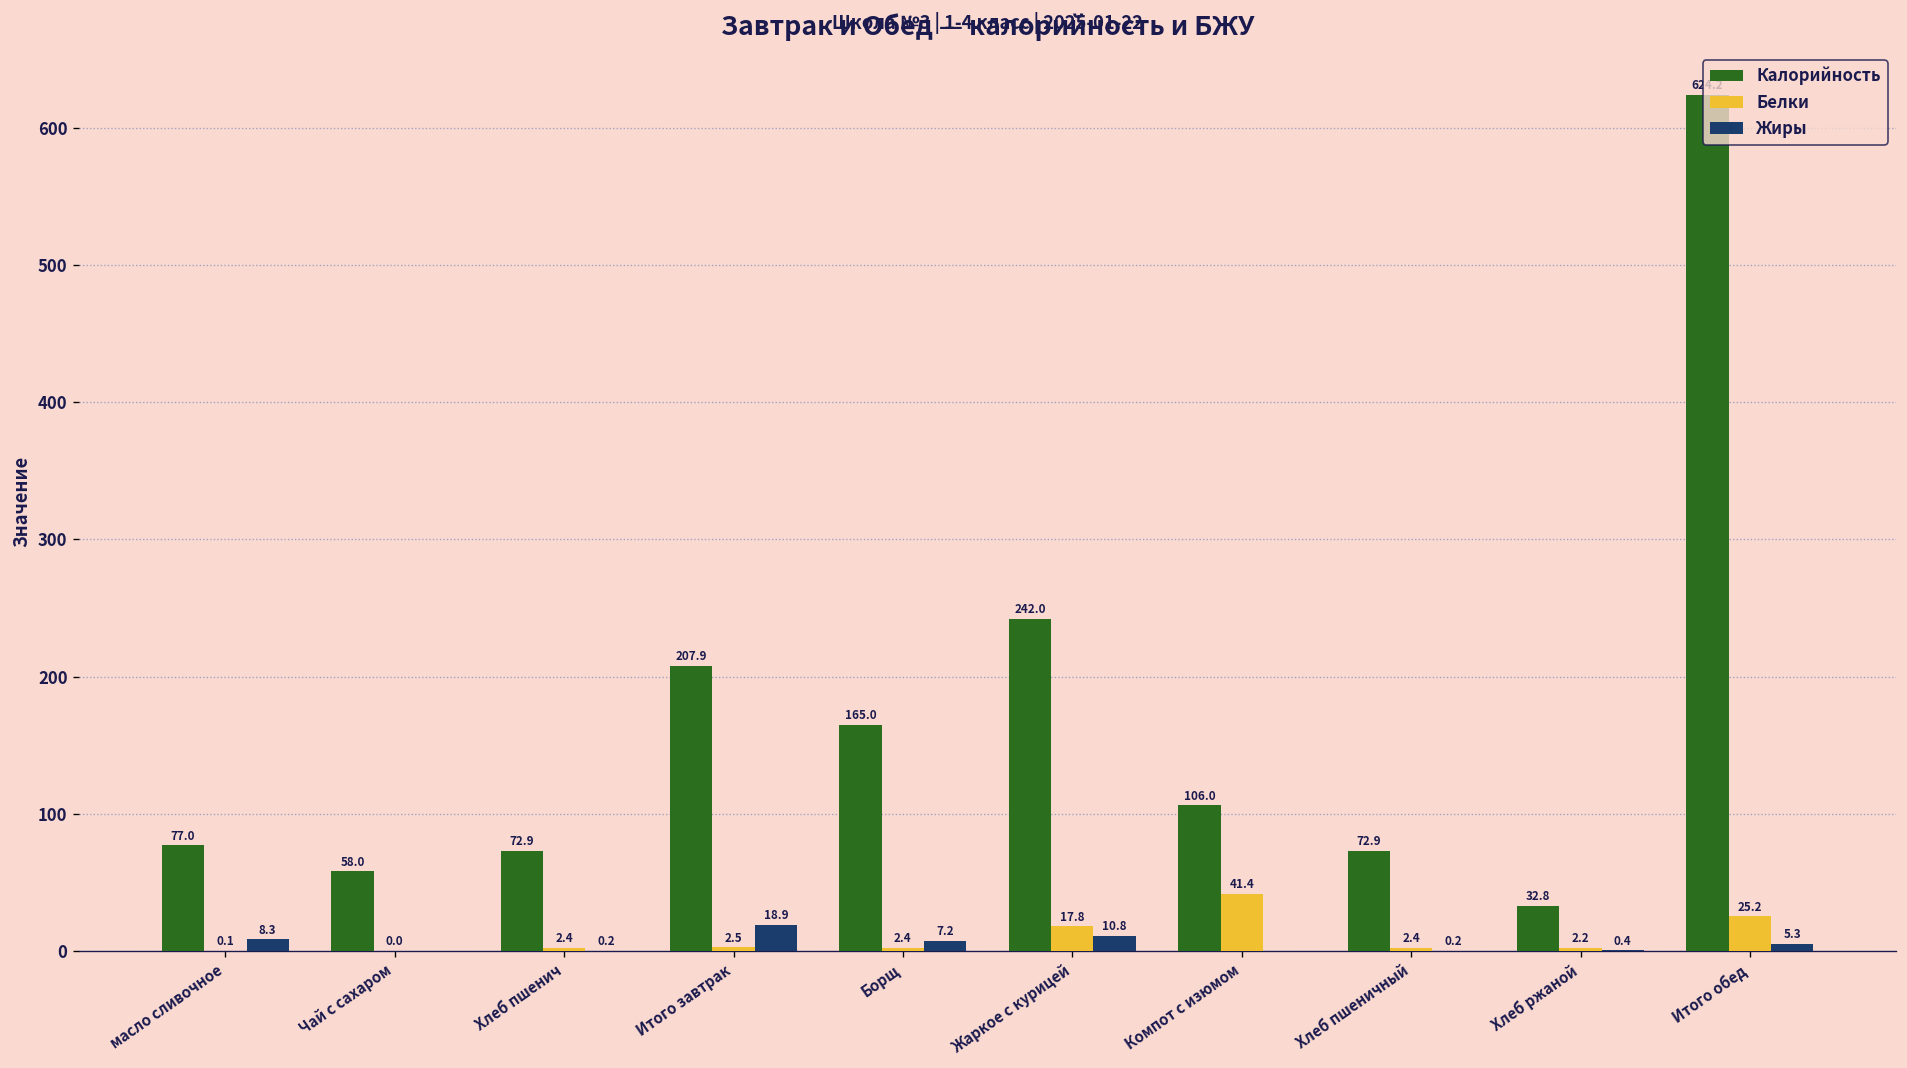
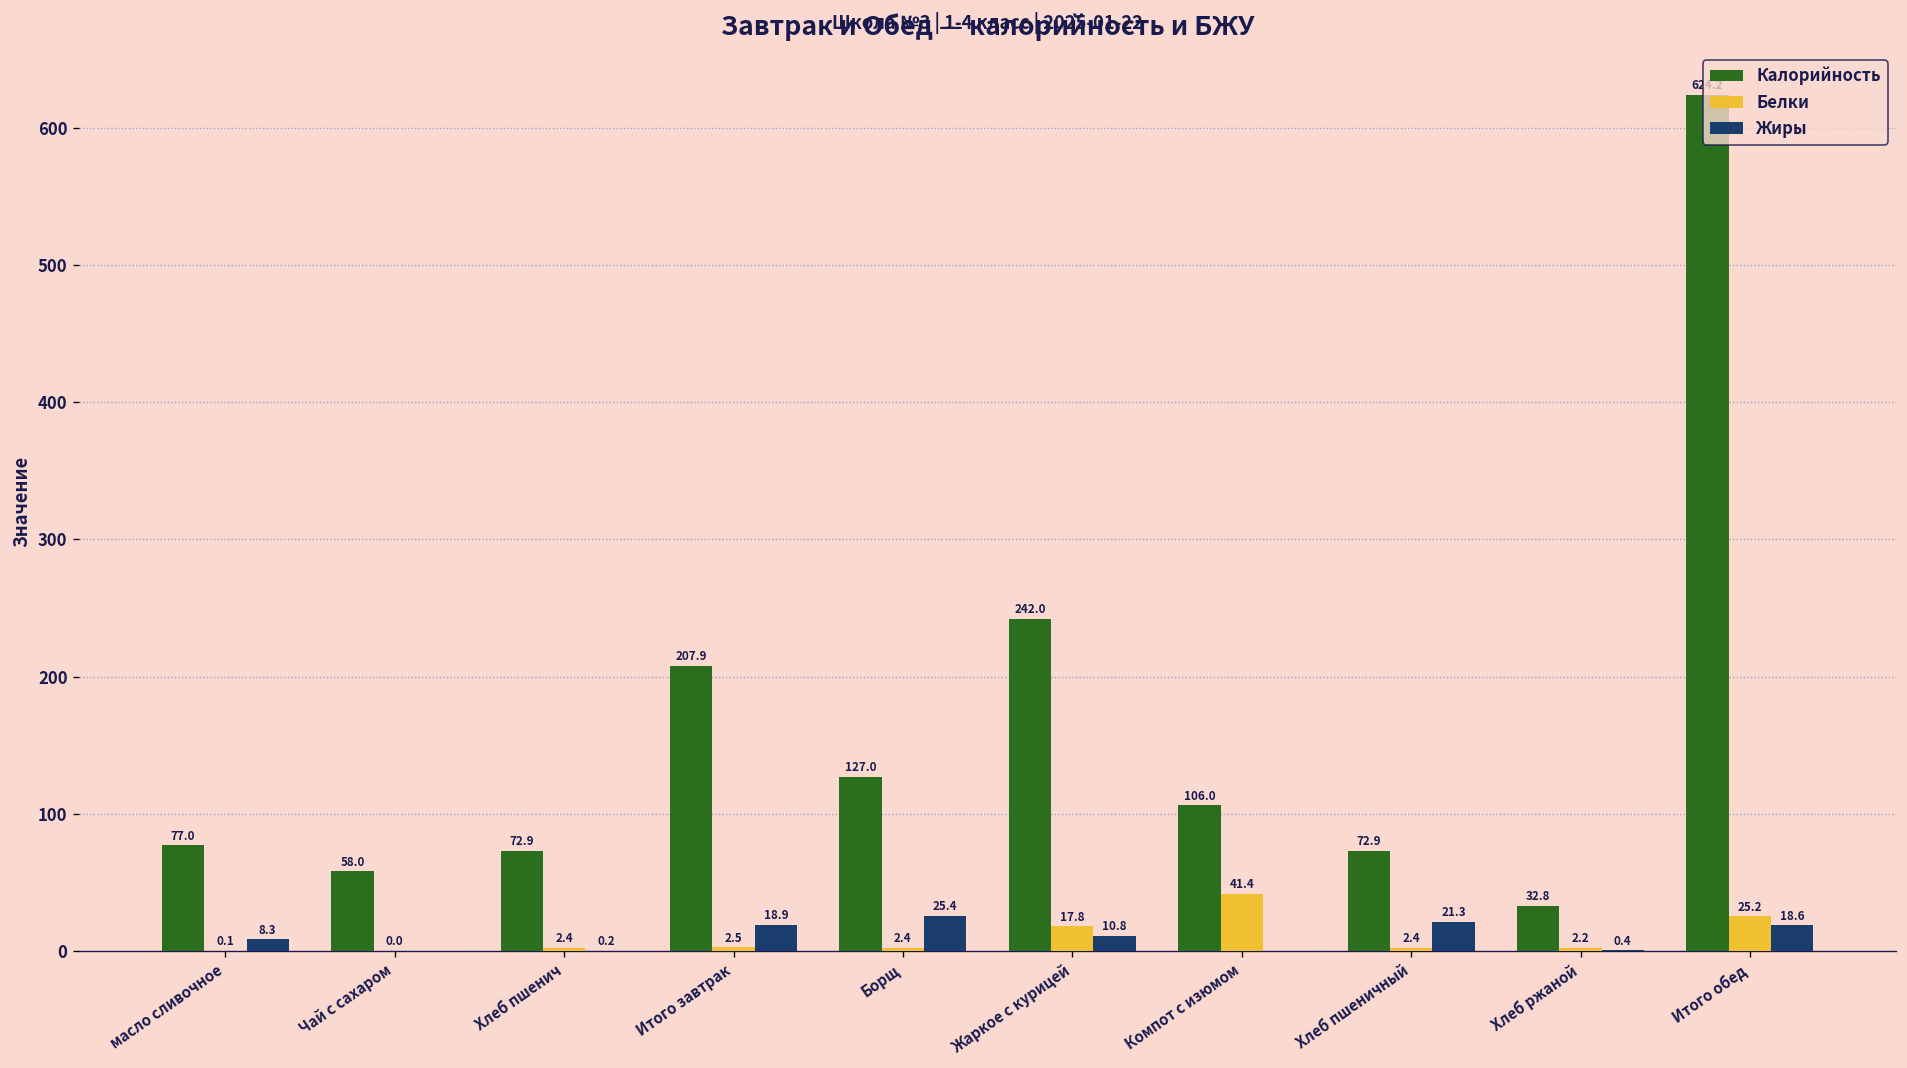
Калорийность, Борщ: 165.0 -> 127.0
Жиры, Борщ: 7.2 -> 25.4
Жиры, Хлеб пшеничный: 0.2 -> 21.3
Жиры, Итого обед: 5.3 -> 18.6
